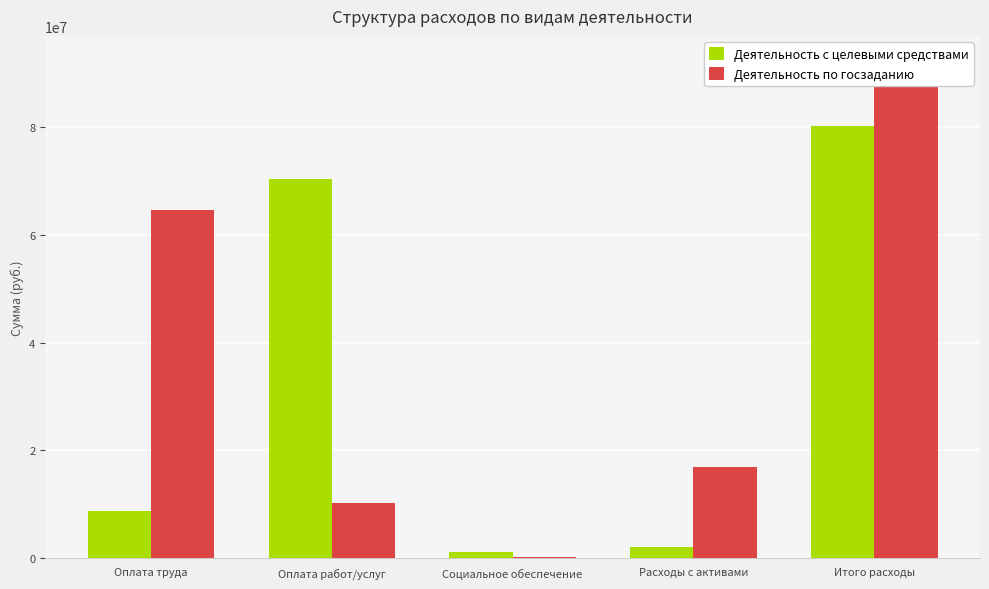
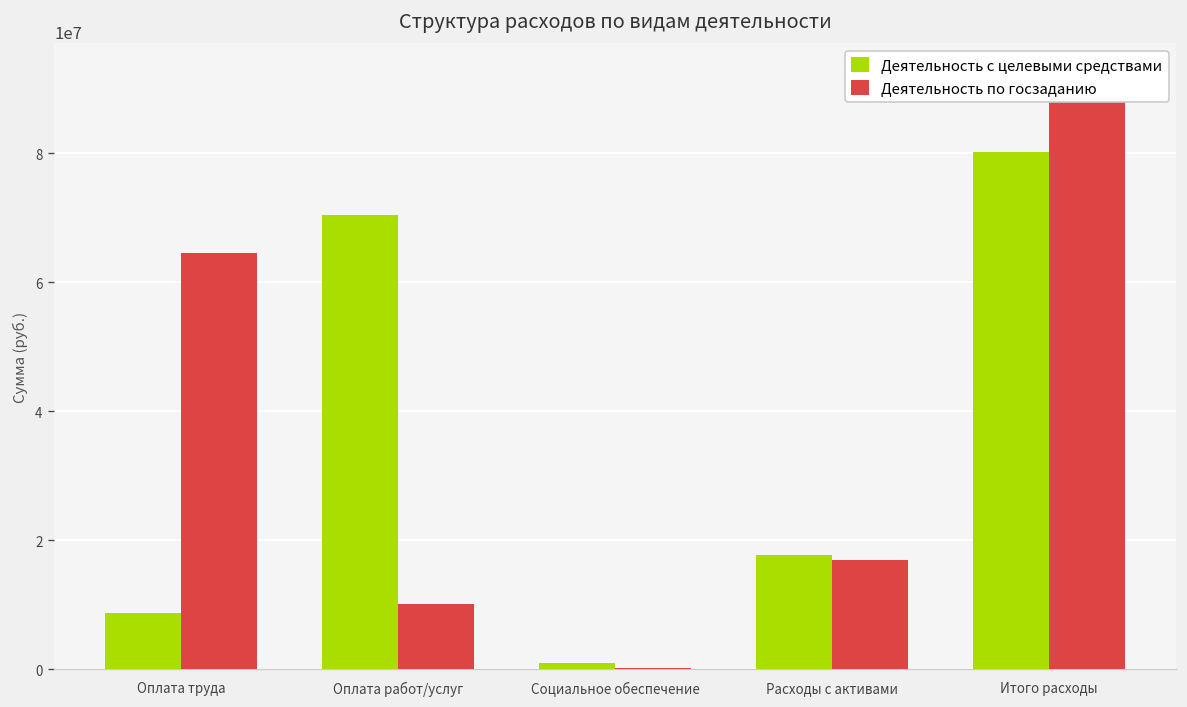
Деятельность с целевыми средствами, Расходы с активами: 2000000 -> 18000000
